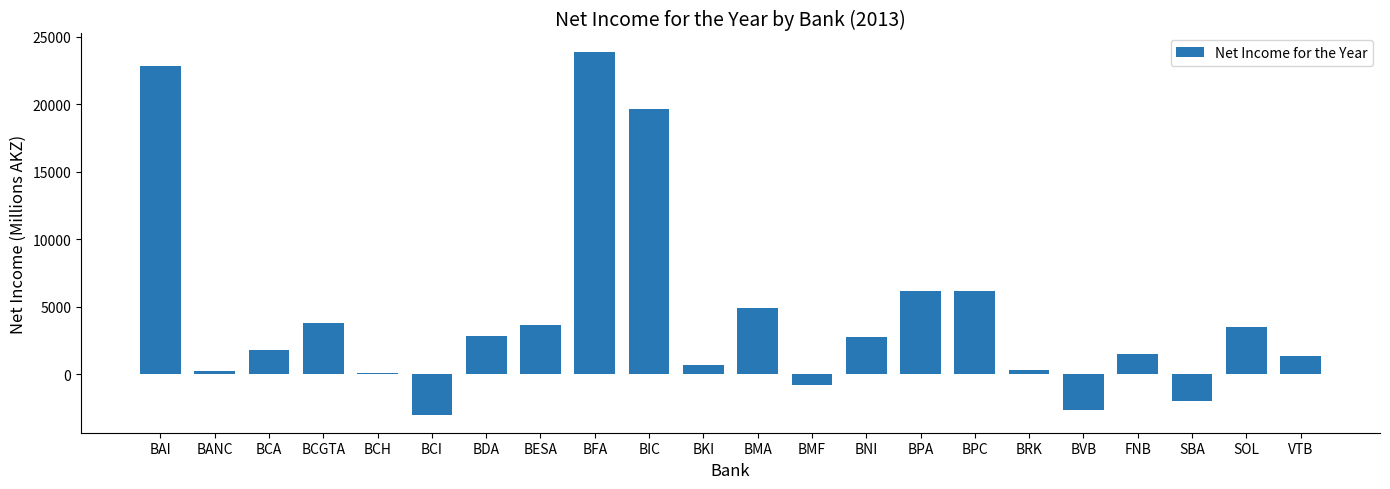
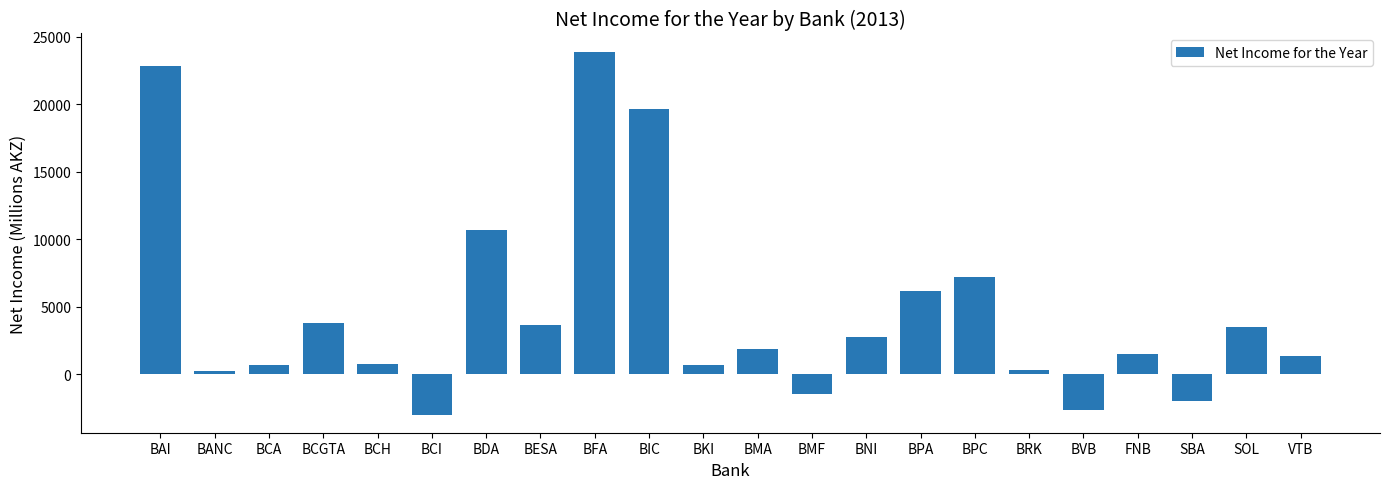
BCA: 1800 -> 700
BCH: 100 -> 800
BDA: 2800 -> 10700
BMA: 4900 -> 1800
BMF: -800 -> -1500
BPC: 6100 -> 7200
